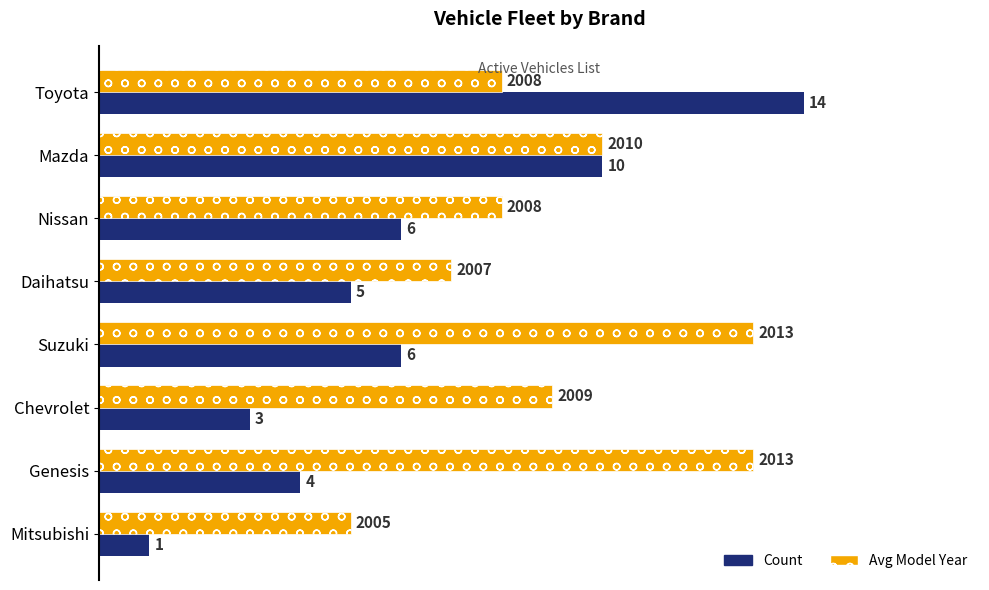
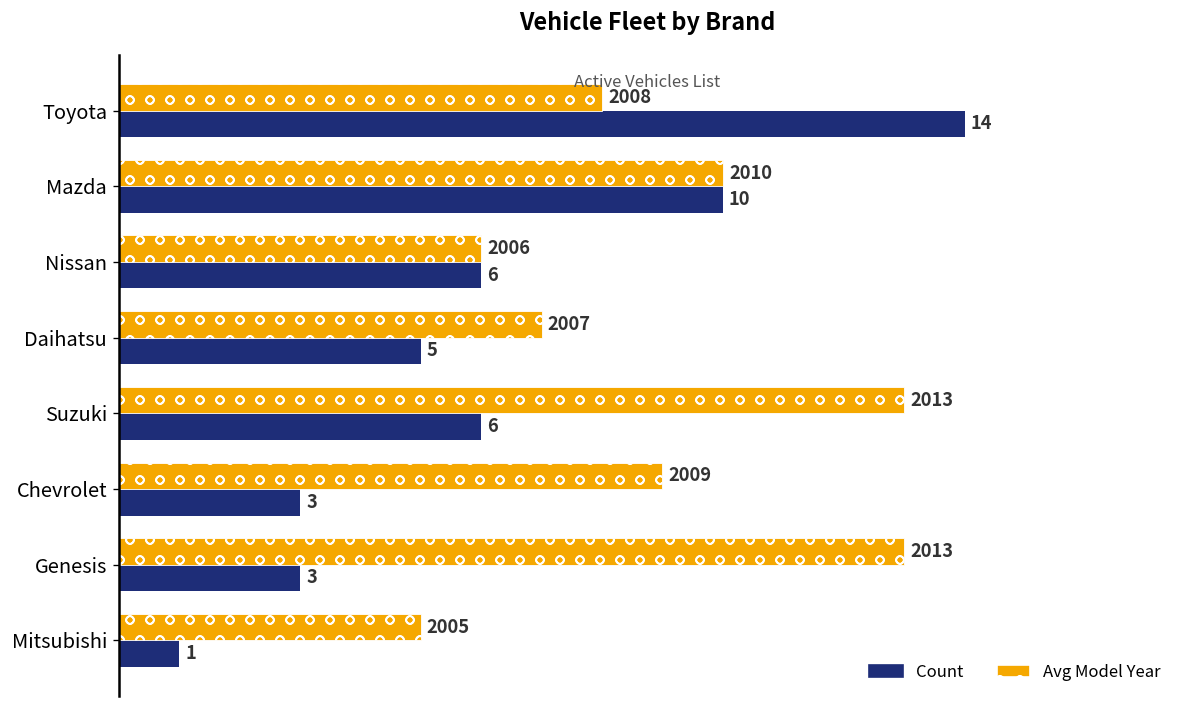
Avg Model Year, Nissan: 2008 -> 2006
Count, Genesis: 4 -> 3
